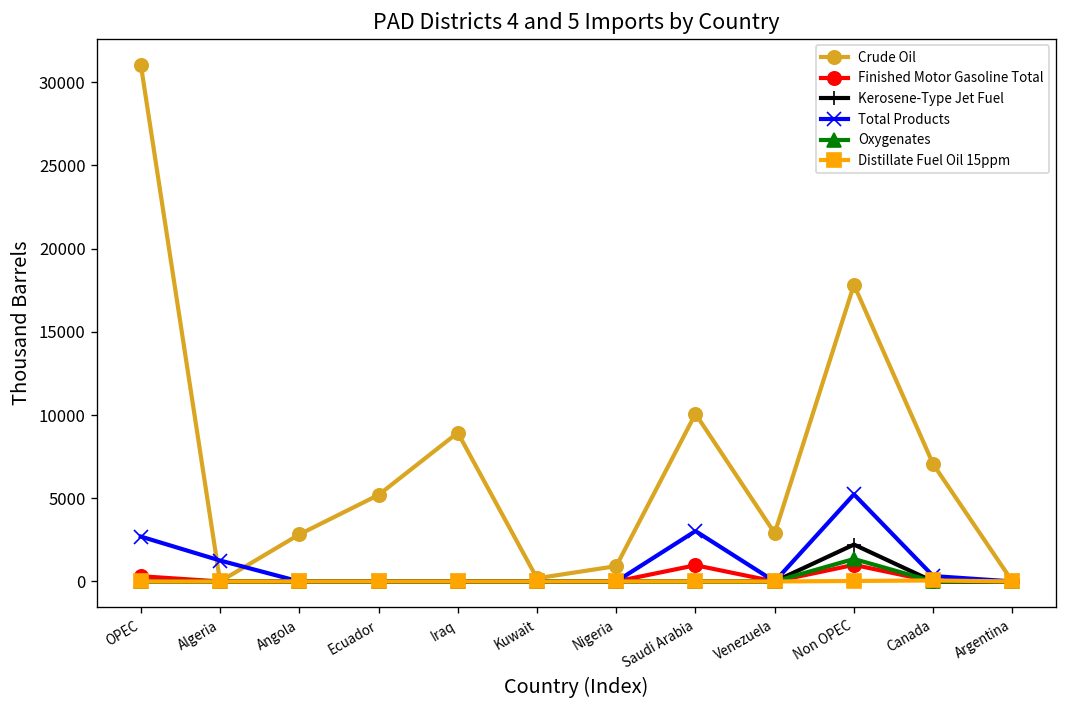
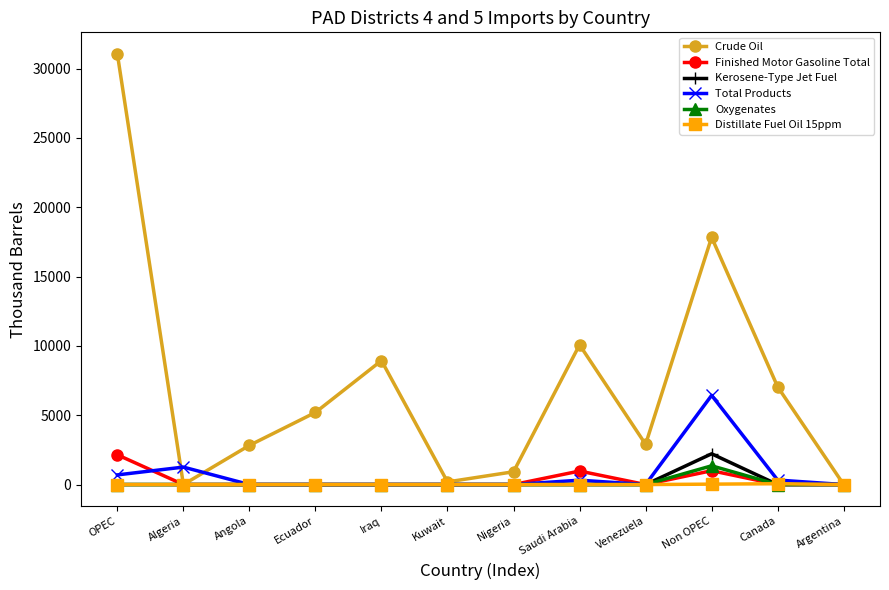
Finished Motor Gasoline Total, OPEC: 300 -> 2100
Total Products, OPEC: 2700 -> 700
Total Products, Saudi Arabia: 3000 -> 300
Total Products, Non OPEC: 5200 -> 6400
